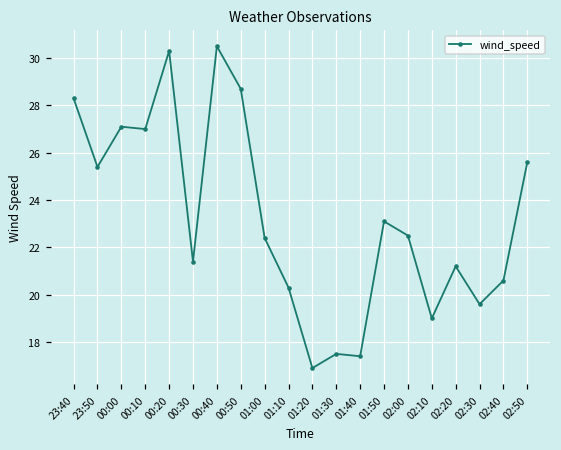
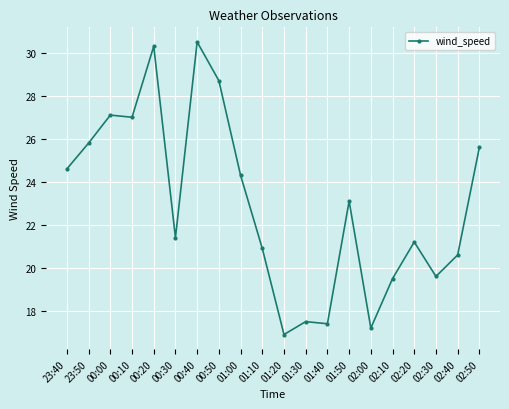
23:40: 28.3 -> 24.6
23:50: 25.4 -> 25.8
01:00: 22.4 -> 24.3
01:10: 20.3 -> 20.9
02:00: 22.5 -> 17.2
02:10: 19.0 -> 19.5
